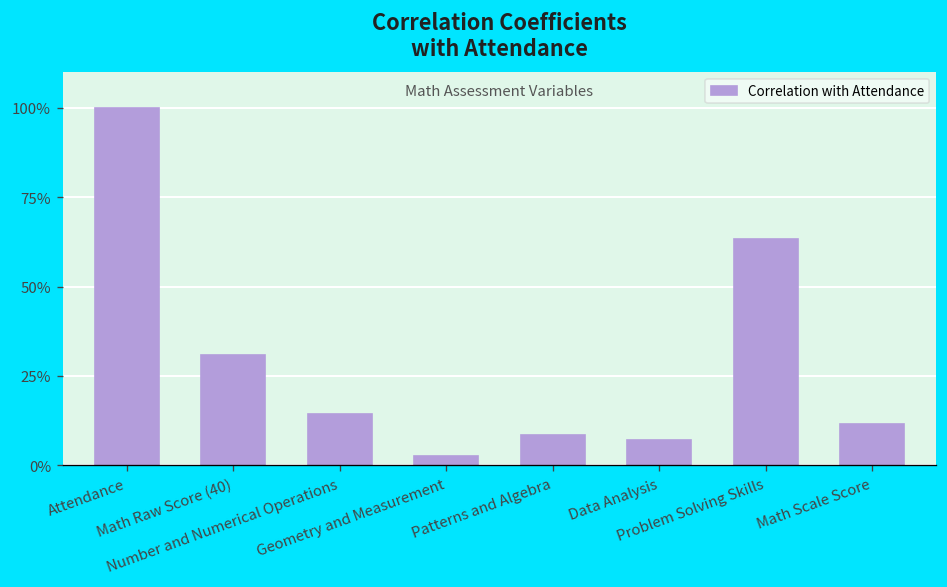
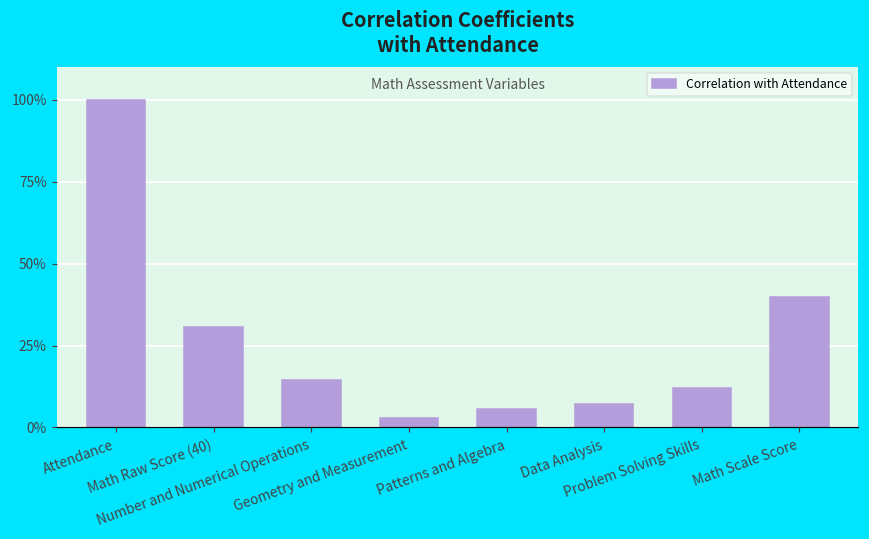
Patterns and Algebra: 8% -> 6%
Problem Solving Skills: 63% -> 12%
Math Scale Score: 11% -> 40%
